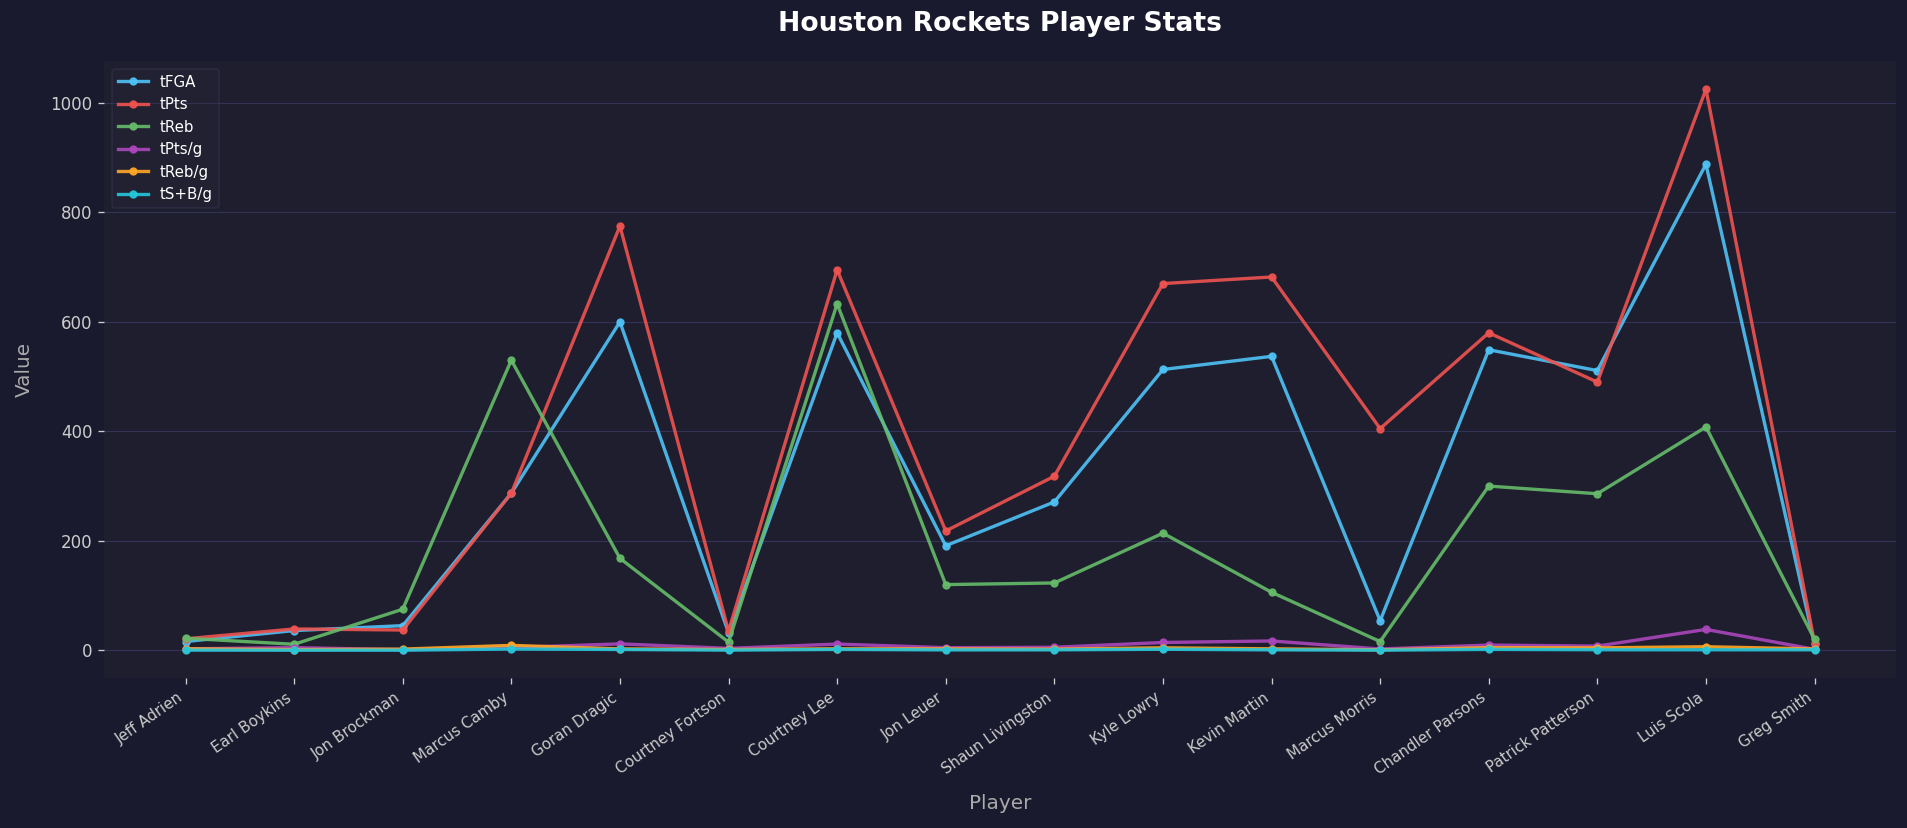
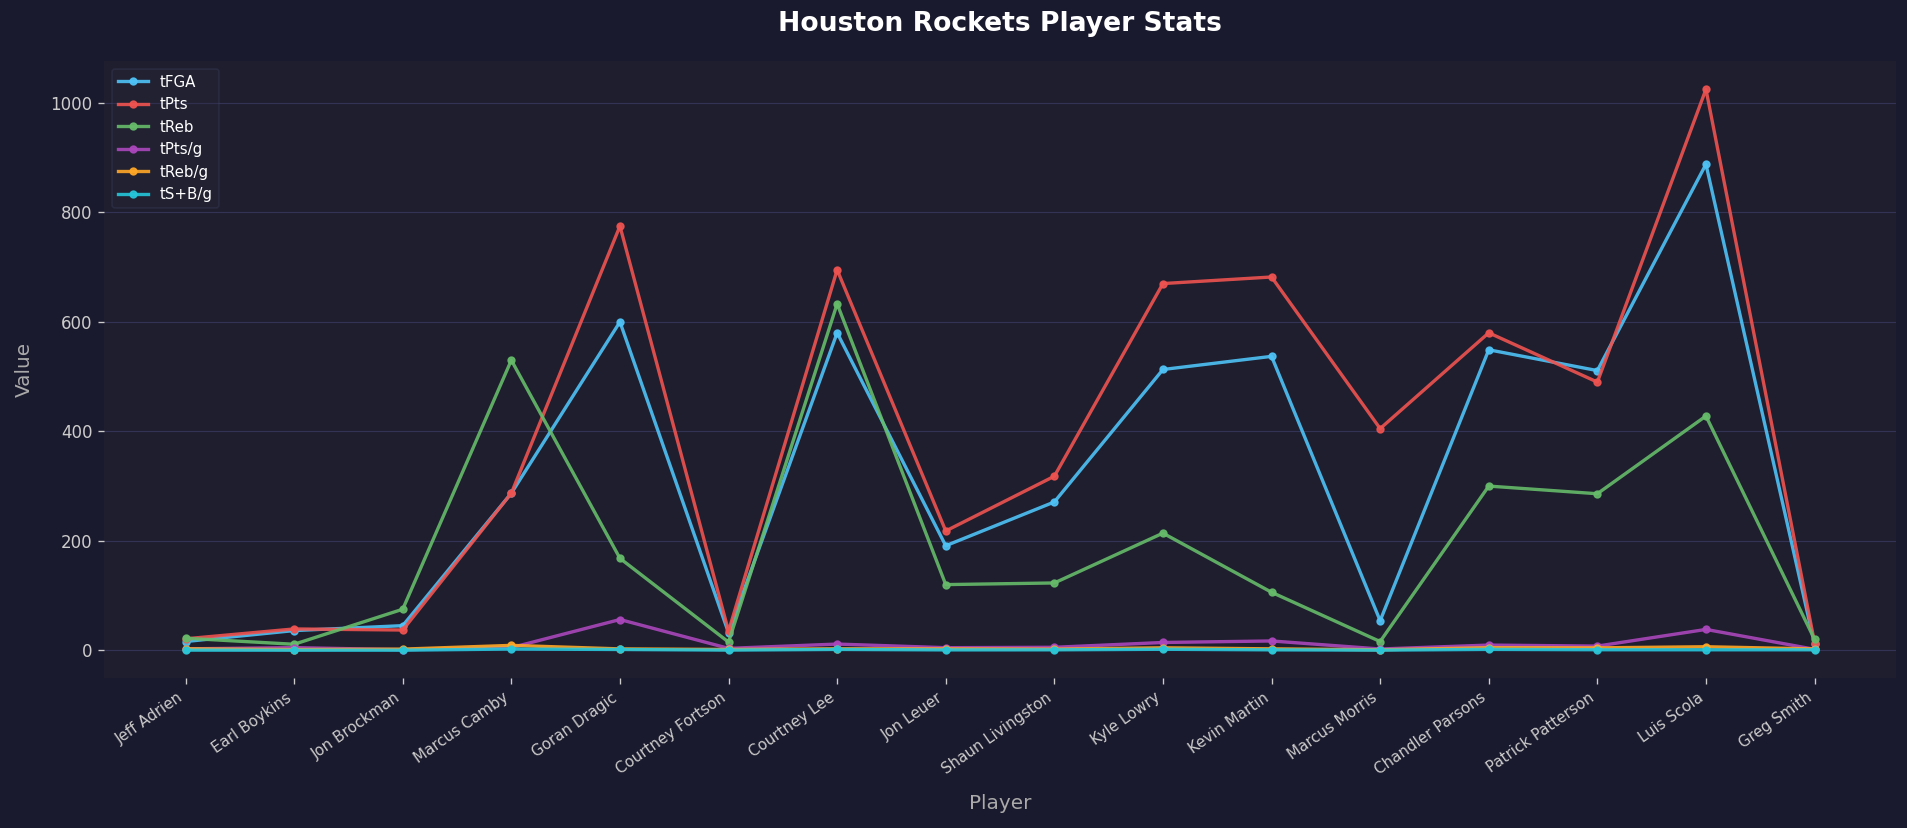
tPts/g, Goran Dragic: 10 -> 60
tReb, Luis Scola: 410 -> 430
